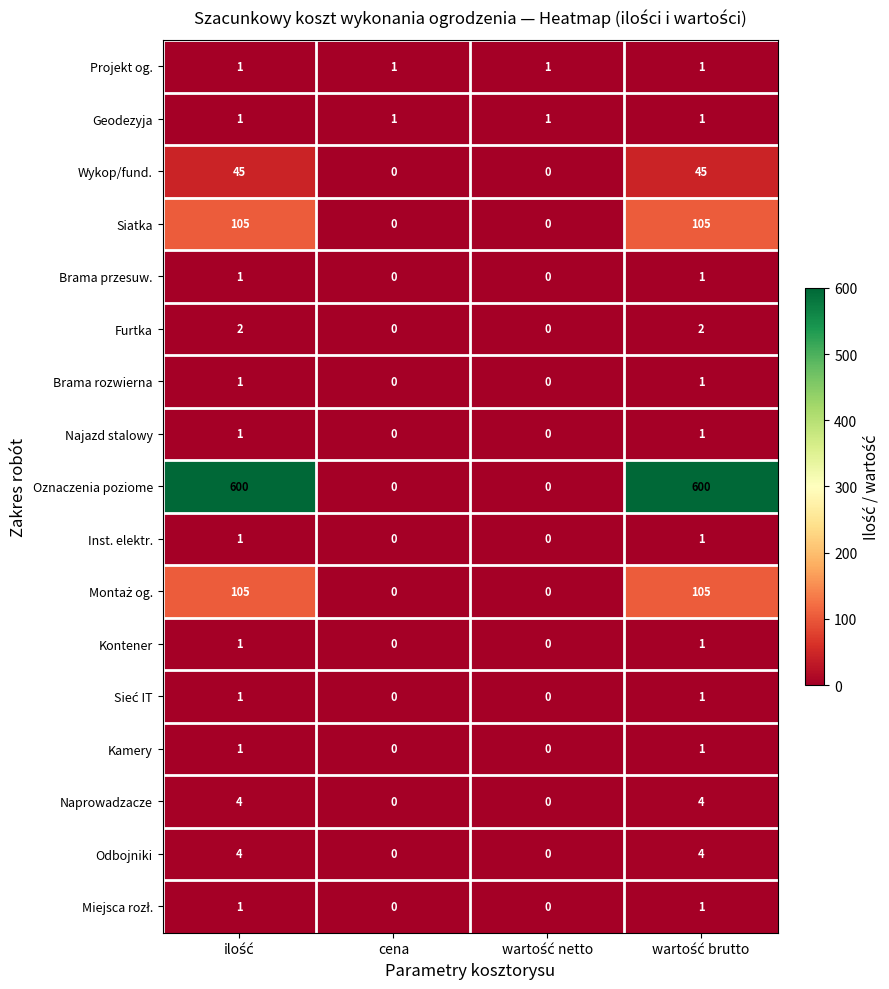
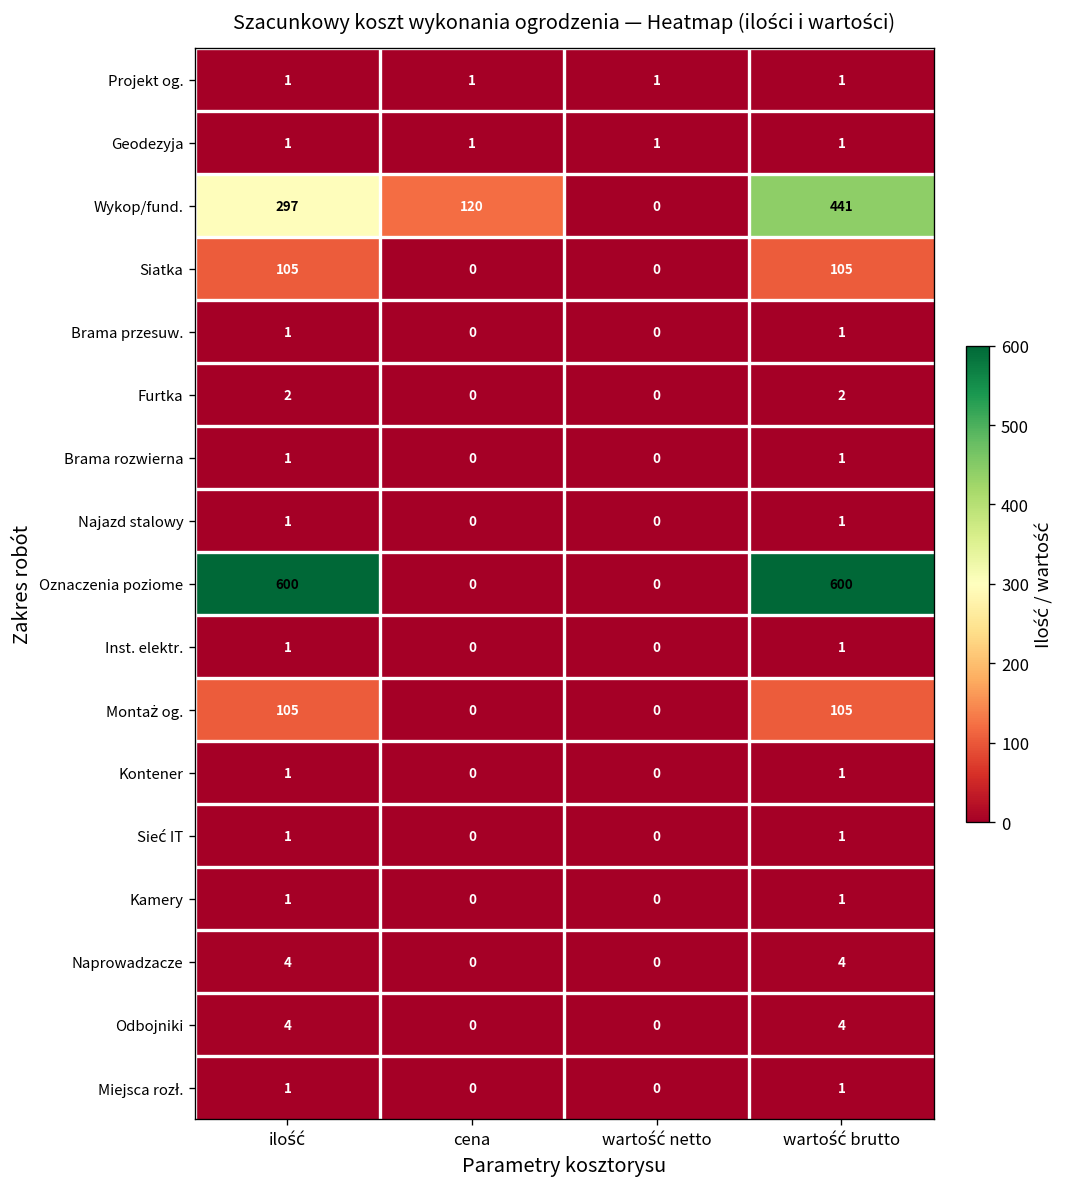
Wykop/fund., ilość: 45 -> 297
Wykop/fund., cena: 0 -> 120
Wykop/fund., wartość brutto: 45 -> 441
